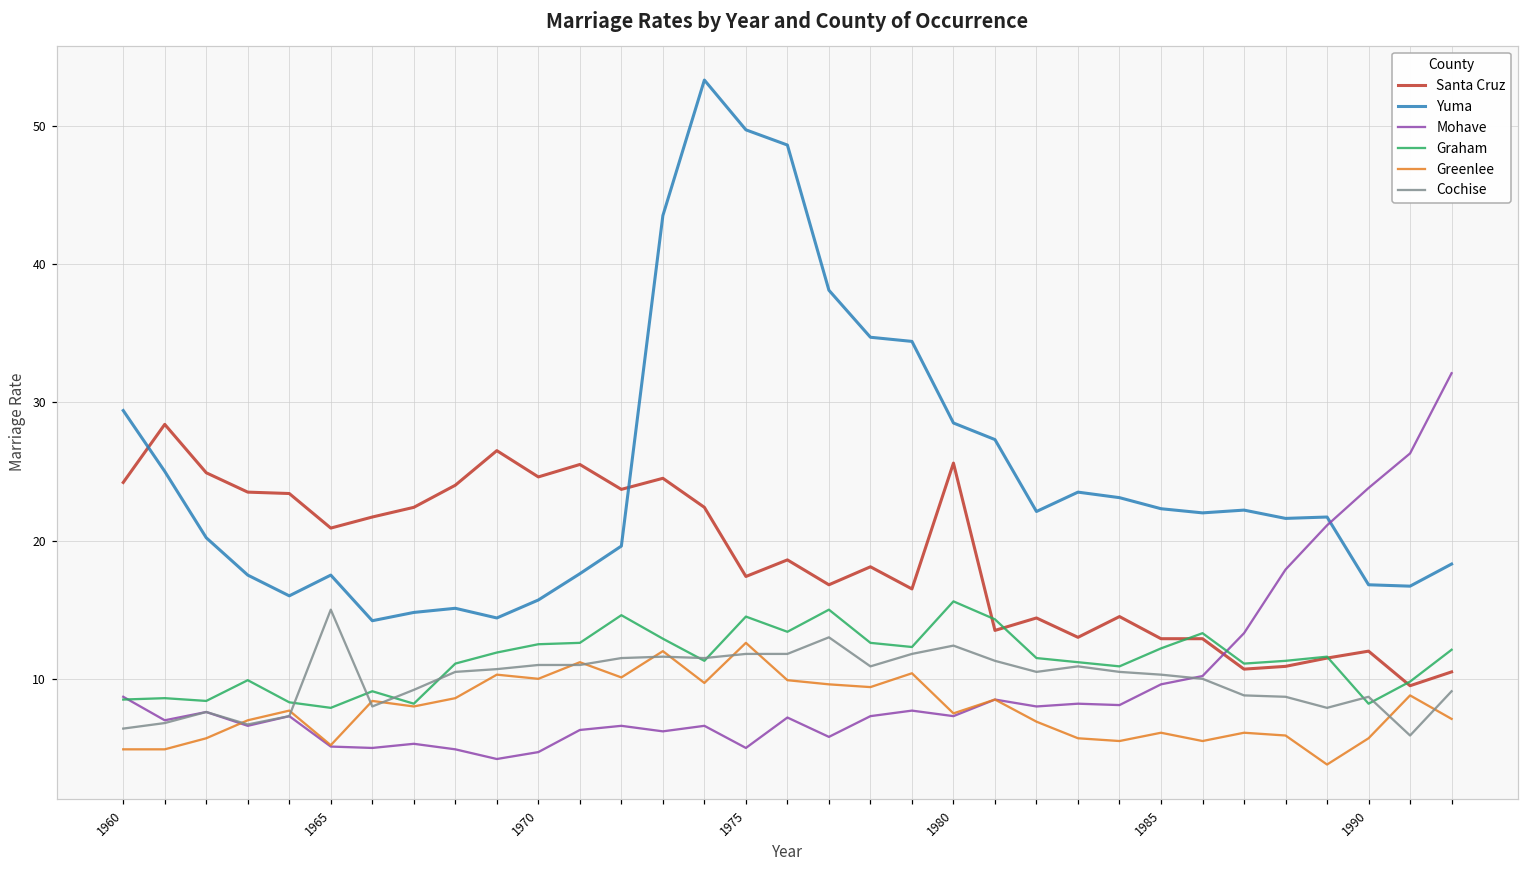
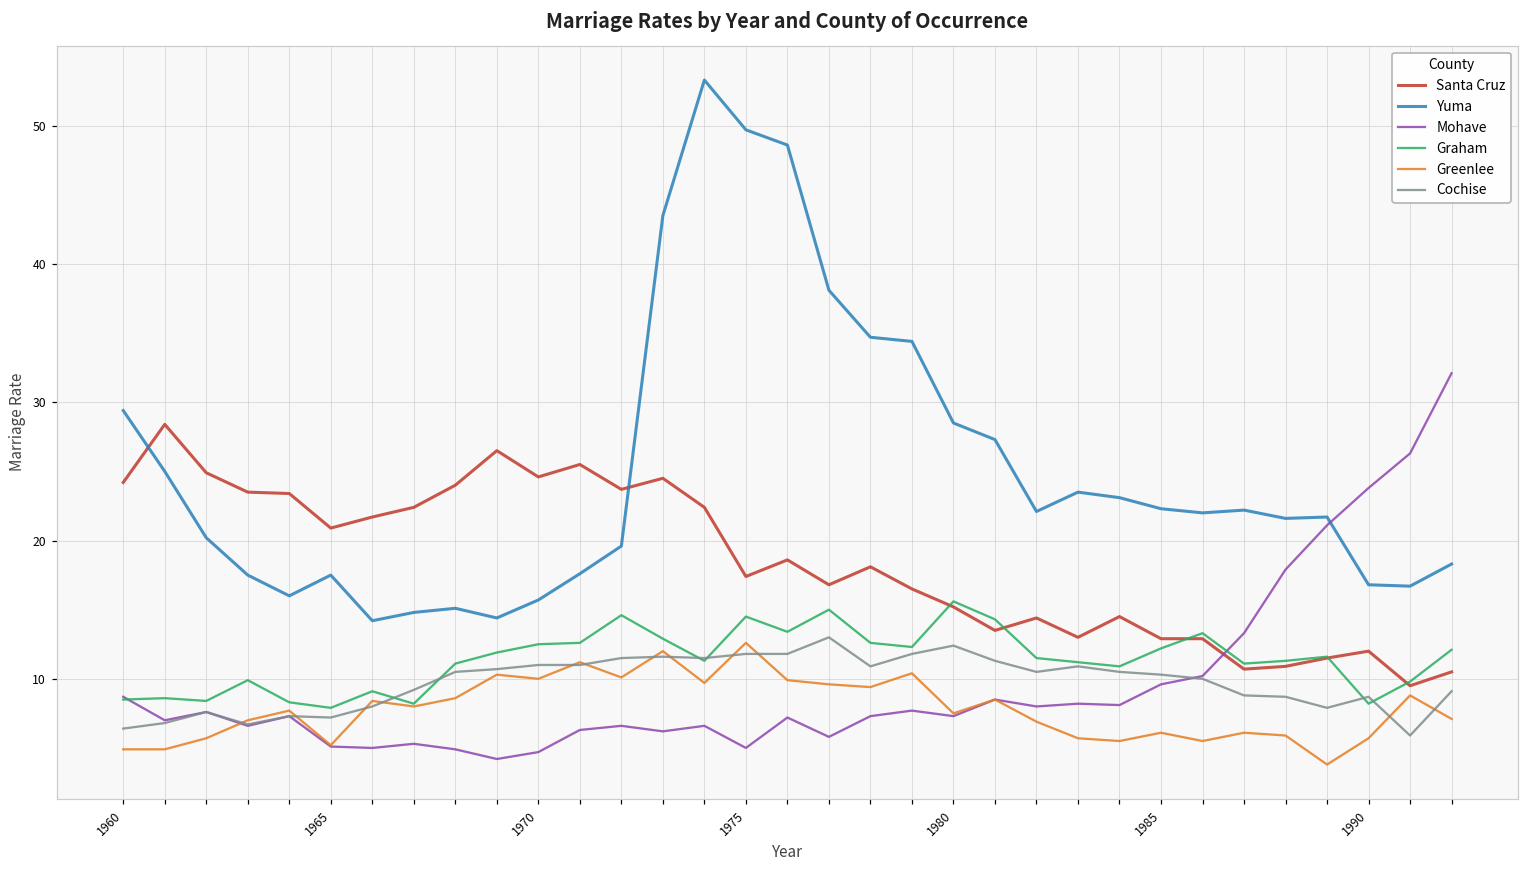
Cochise, 1965: 15.0 -> 7.2
Santa Cruz, 1980: 25.6 -> 15.2
